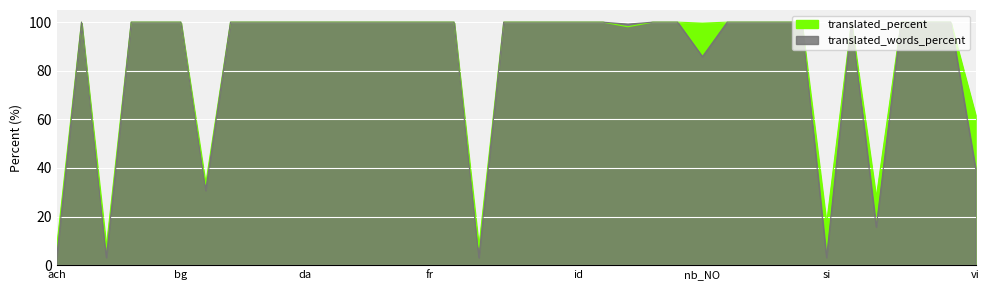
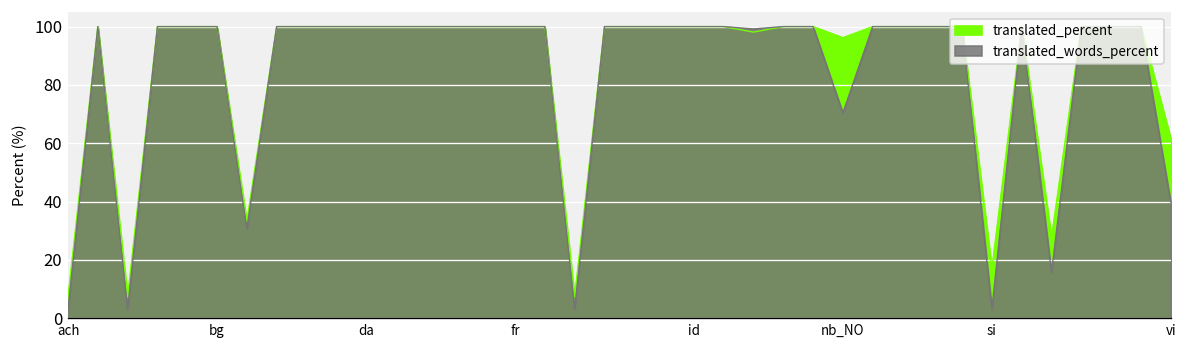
translated_percent, nb_NO: 100 -> 96
translated_words_percent, nb_NO: 86 -> 70
